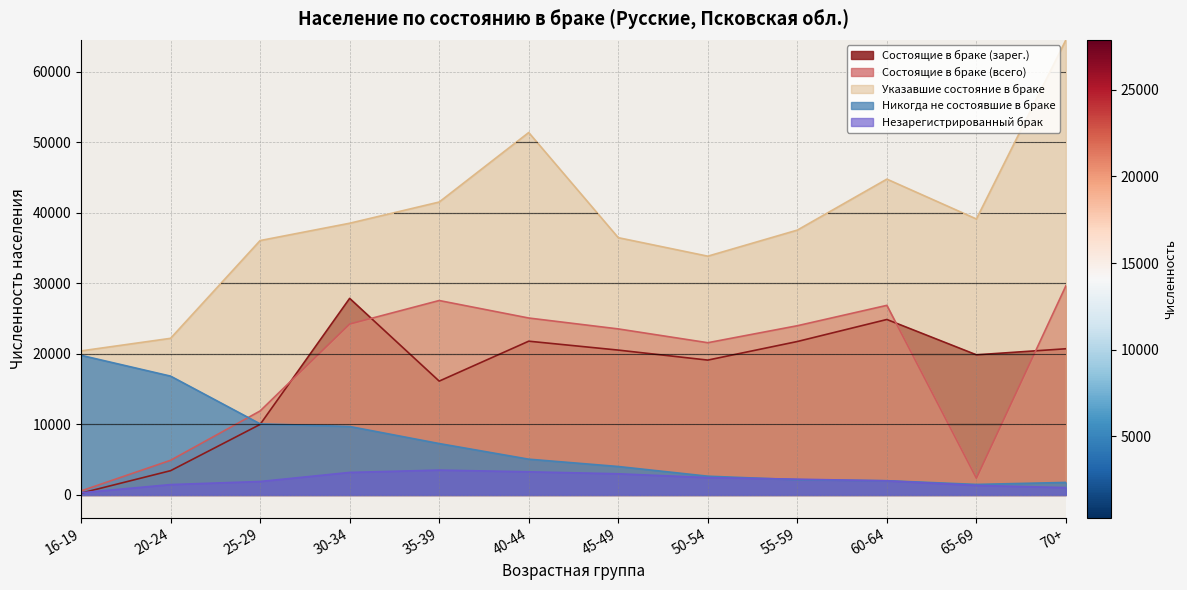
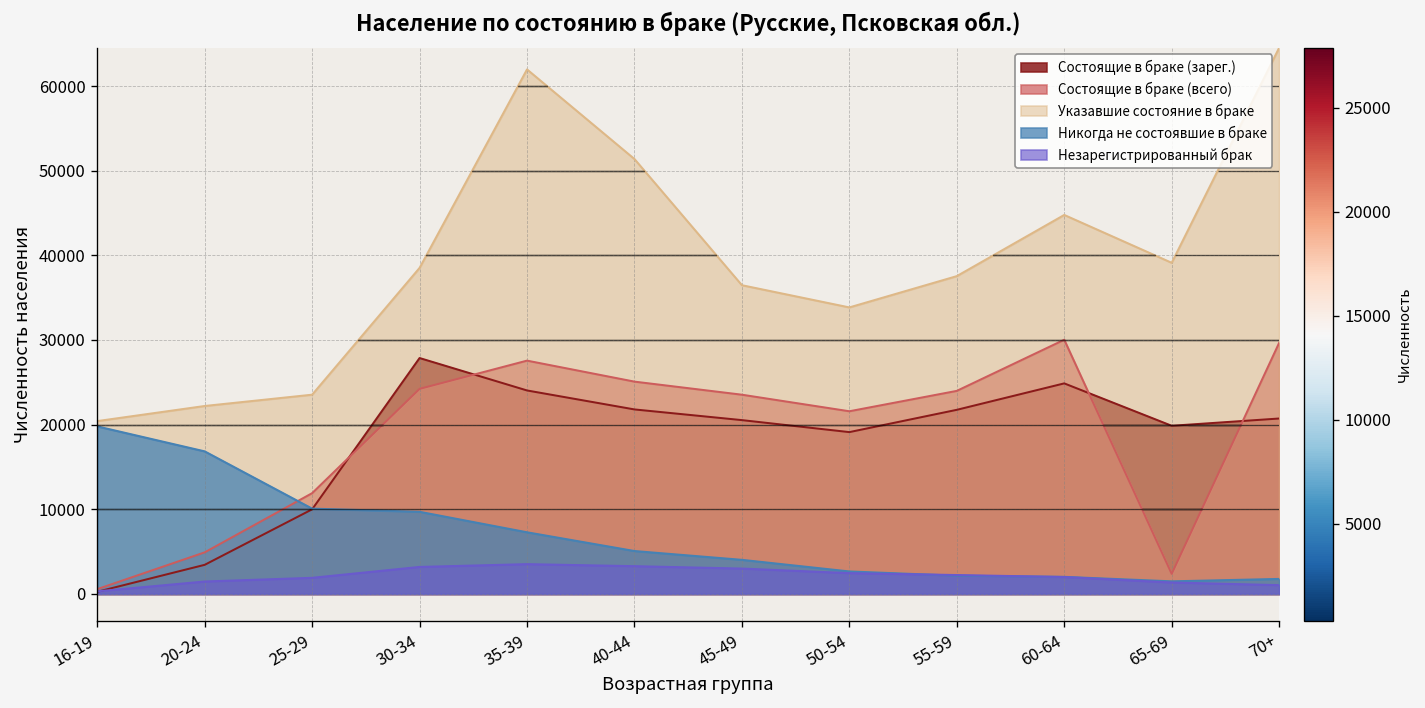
Указавшие состояние в браке, 25-29: 36000 -> 24000
Состоящие в браке (зарег.), 35-39: 16000 -> 24000
Указавшие состояние в браке, 35-39: 42000 -> 62000
Состоящие в браке (всего), 60-64: 27000 -> 30000
